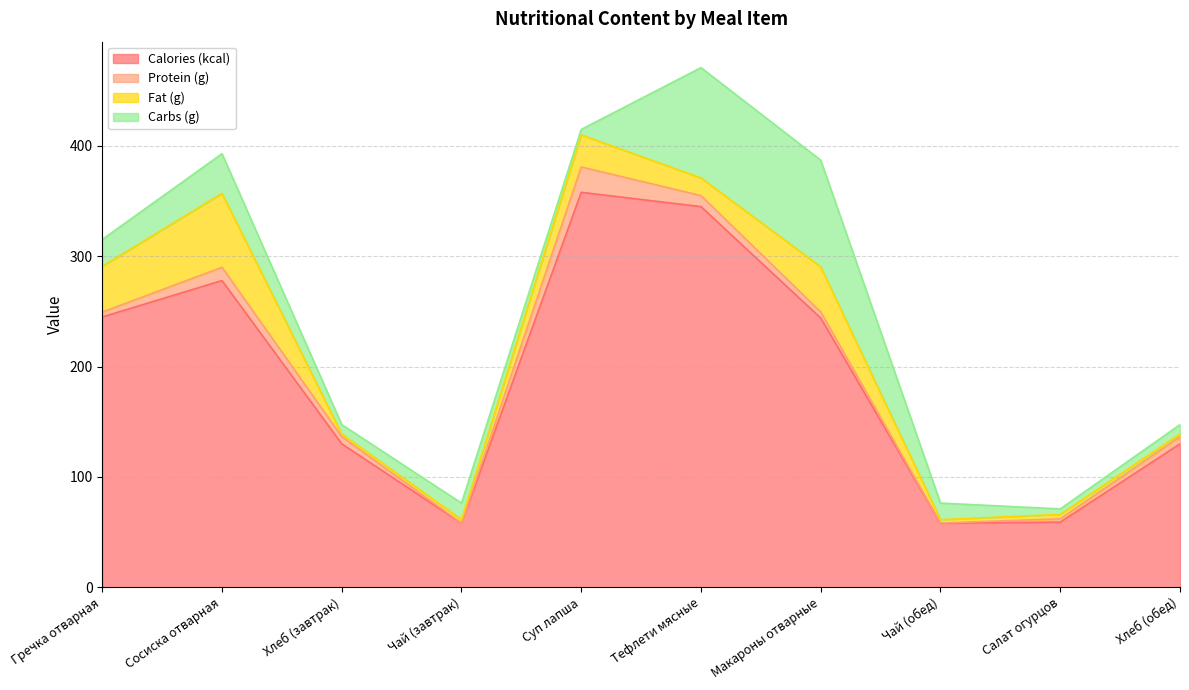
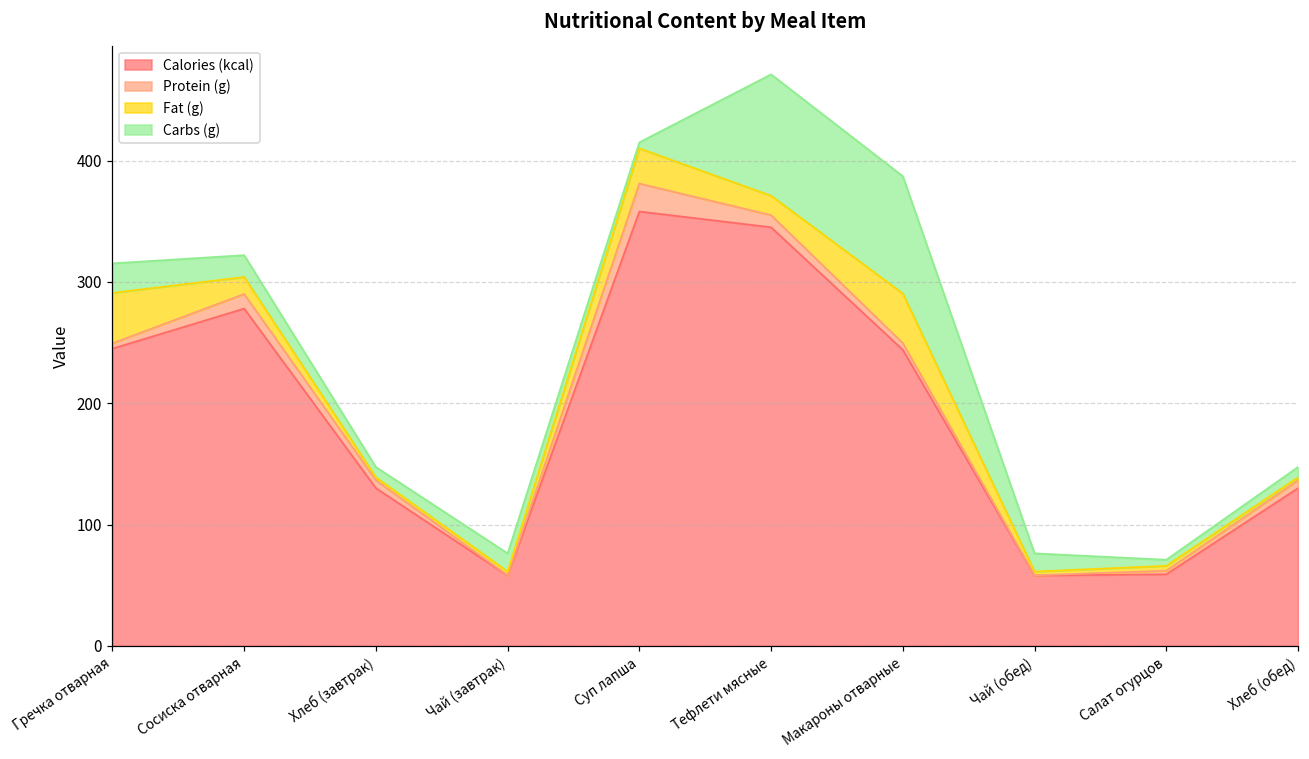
Fat (g), Сосиска отварная: 67 -> 14
Carbs (g), Сосиска отварная: 36 -> 18
